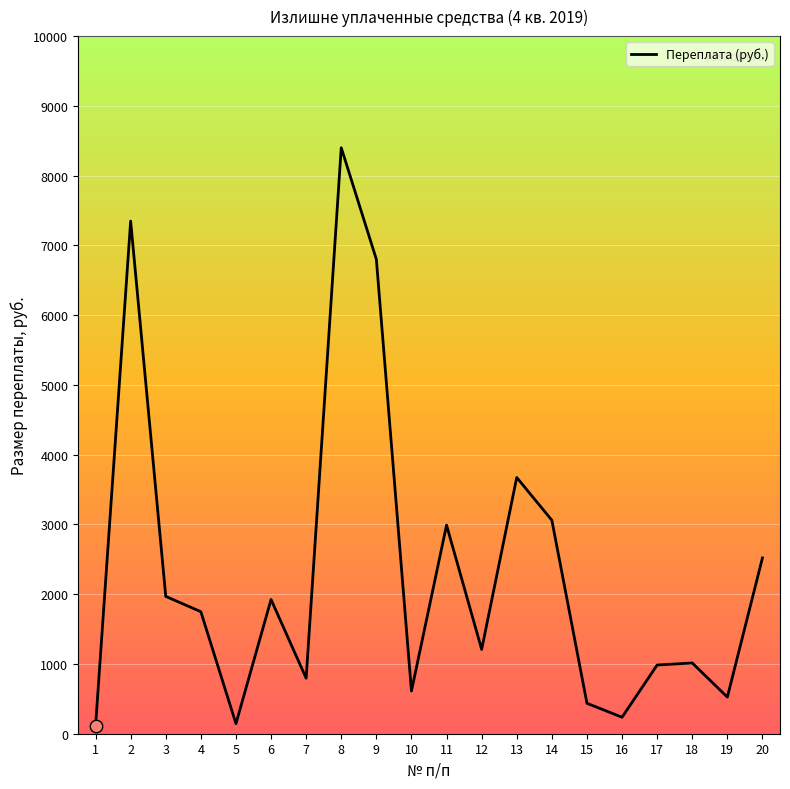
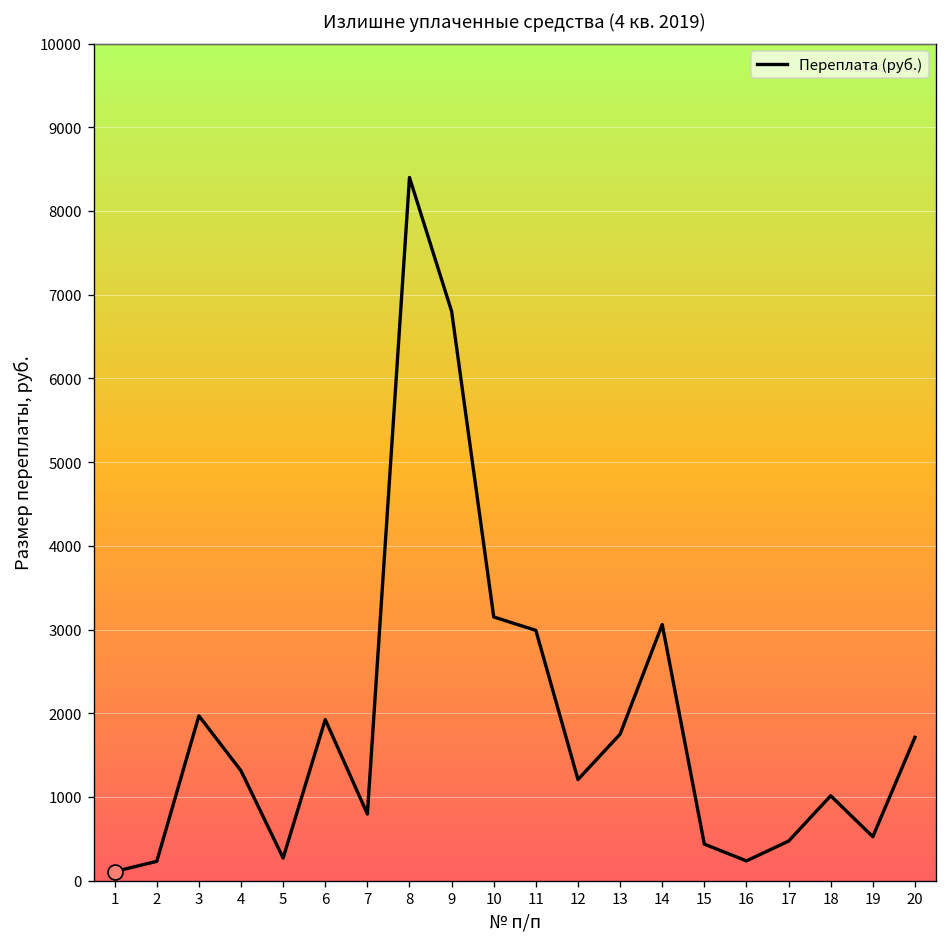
Переплата (руб.), 2: 7300 -> 200
Переплата (руб.), 4: 1700 -> 1300
Переплата (руб.), 5: 100 -> 300
Переплата (руб.), 10: 600 -> 3200
Переплата (руб.), 13: 3700 -> 1800
Переплата (руб.), 17: 1000 -> 500
Переплата (руб.), 20: 2500 -> 1700
